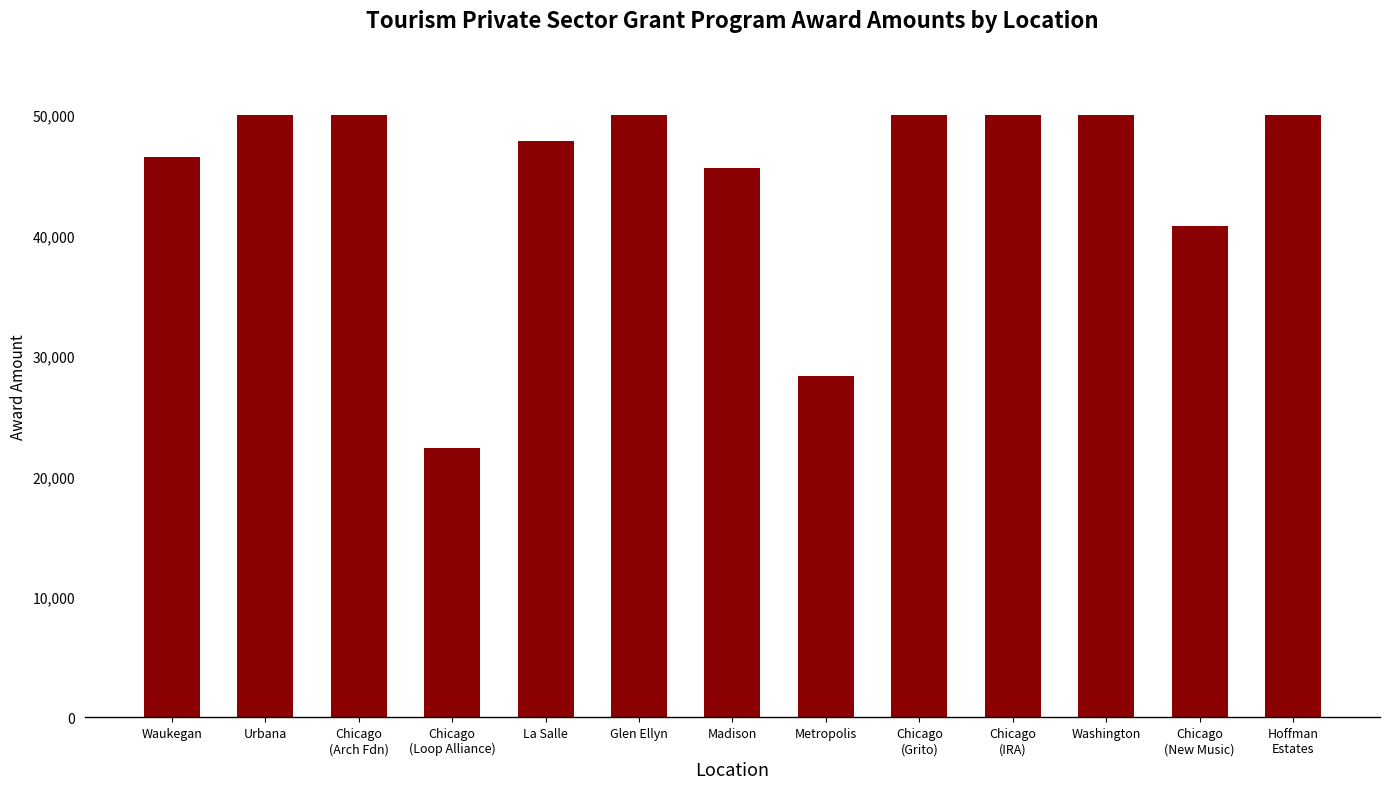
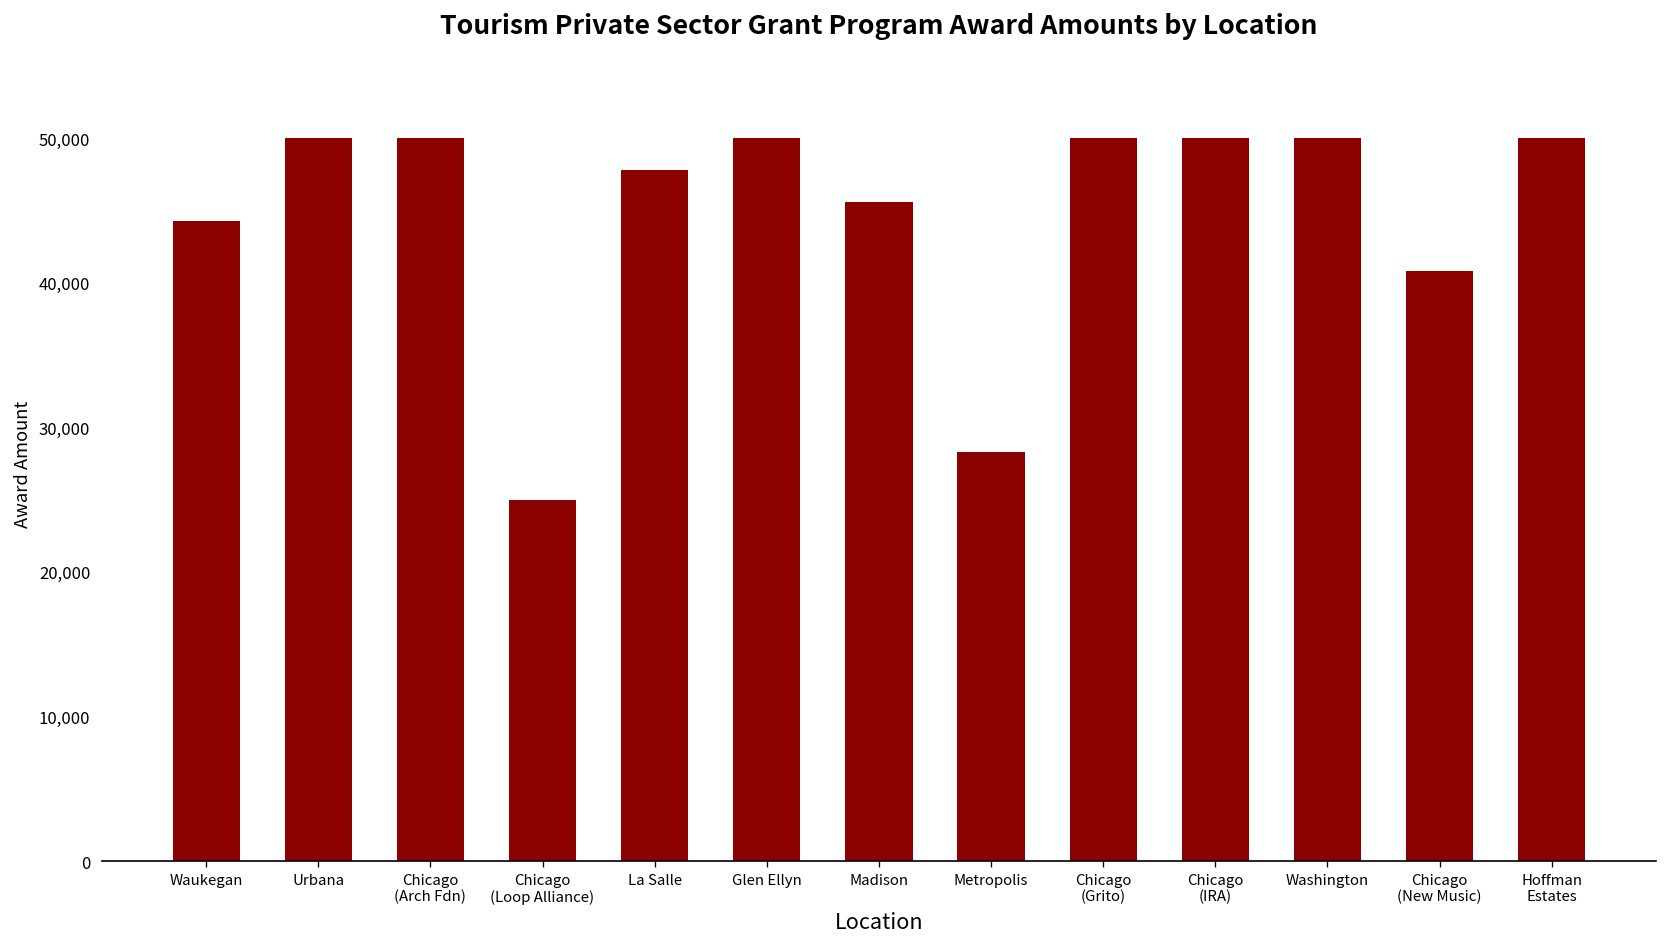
Waukegan: 46,600 -> 44,300
Chicago (Loop Alliance): 22,300 -> 25,000
